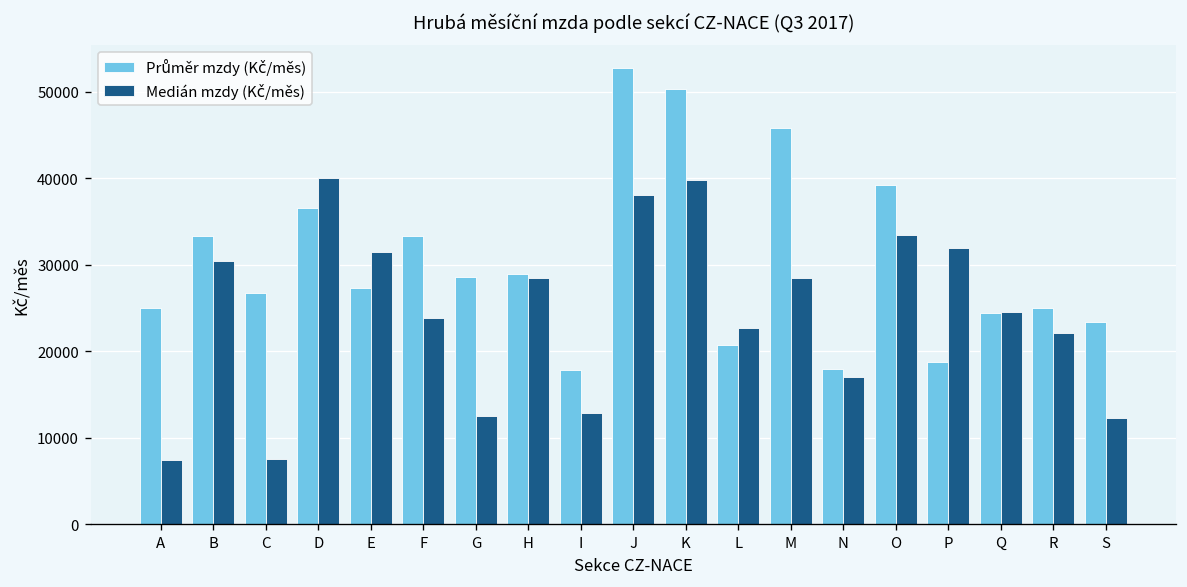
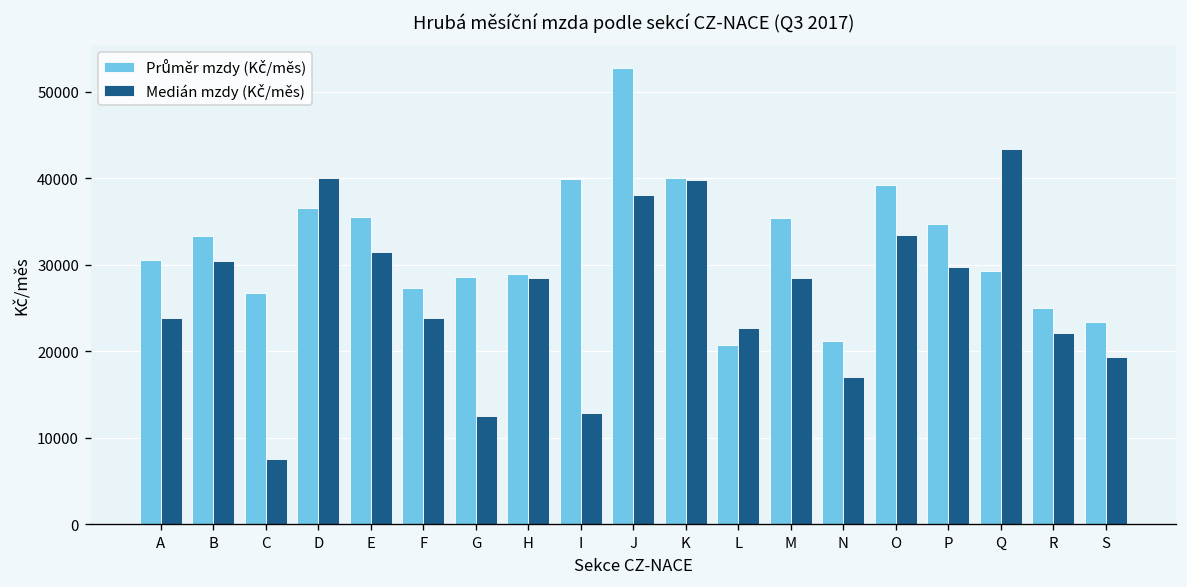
Průměr mzdy (Kč/měs), A: 25000 -> 31000
Medián mzdy (Kč/měs), A: 7000 -> 24000
Průměr mzdy (Kč/měs), E: 27000 -> 35000
Průměr mzdy (Kč/měs), F: 33000 -> 27000
Průměr mzdy (Kč/měs), I: 18000 -> 40000
Průměr mzdy (Kč/měs), K: 50000 -> 40000
Průměr mzdy (Kč/měs), M: 46000 -> 35000
Průměr mzdy (Kč/měs), N: 18000 -> 21000
Průměr mzdy (Kč/měs), P: 19000 -> 35000
Medián mzdy (Kč/měs), P: 32000 -> 30000
Průměr mzdy (Kč/měs), Q: 24000 -> 29000
Medián mzdy (Kč/měs), Q: 25000 -> 43000
Medián mzdy (Kč/měs), S: 12000 -> 19000
